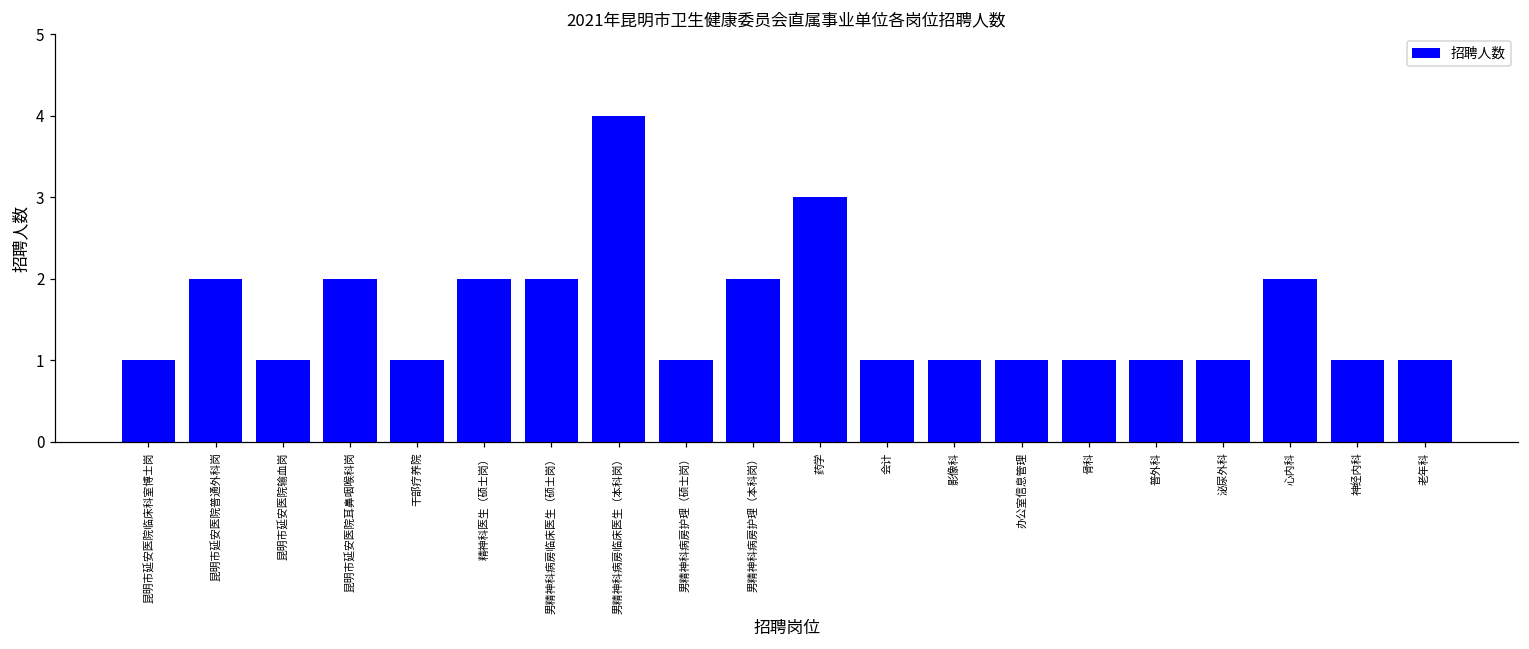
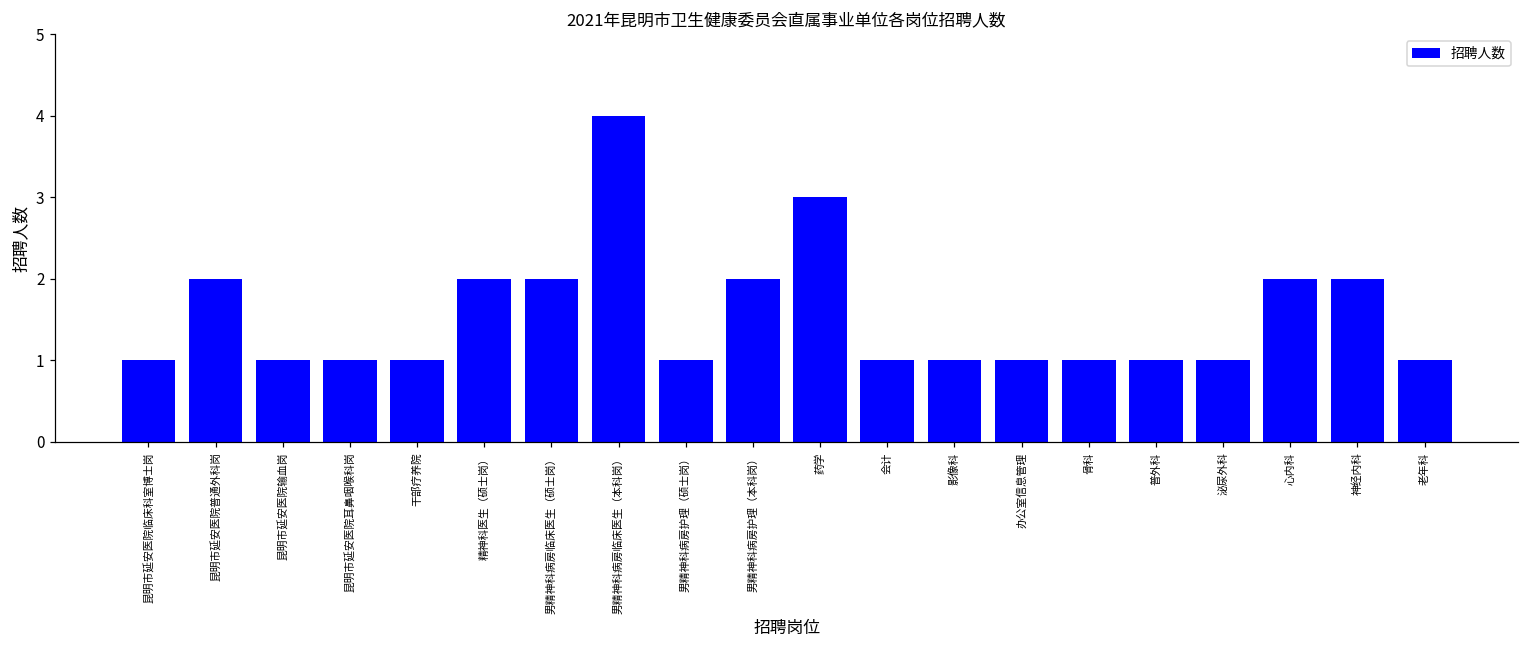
昆明市延安医院耳鼻咽喉科岗: 2 -> 1
神经内科: 1 -> 2
